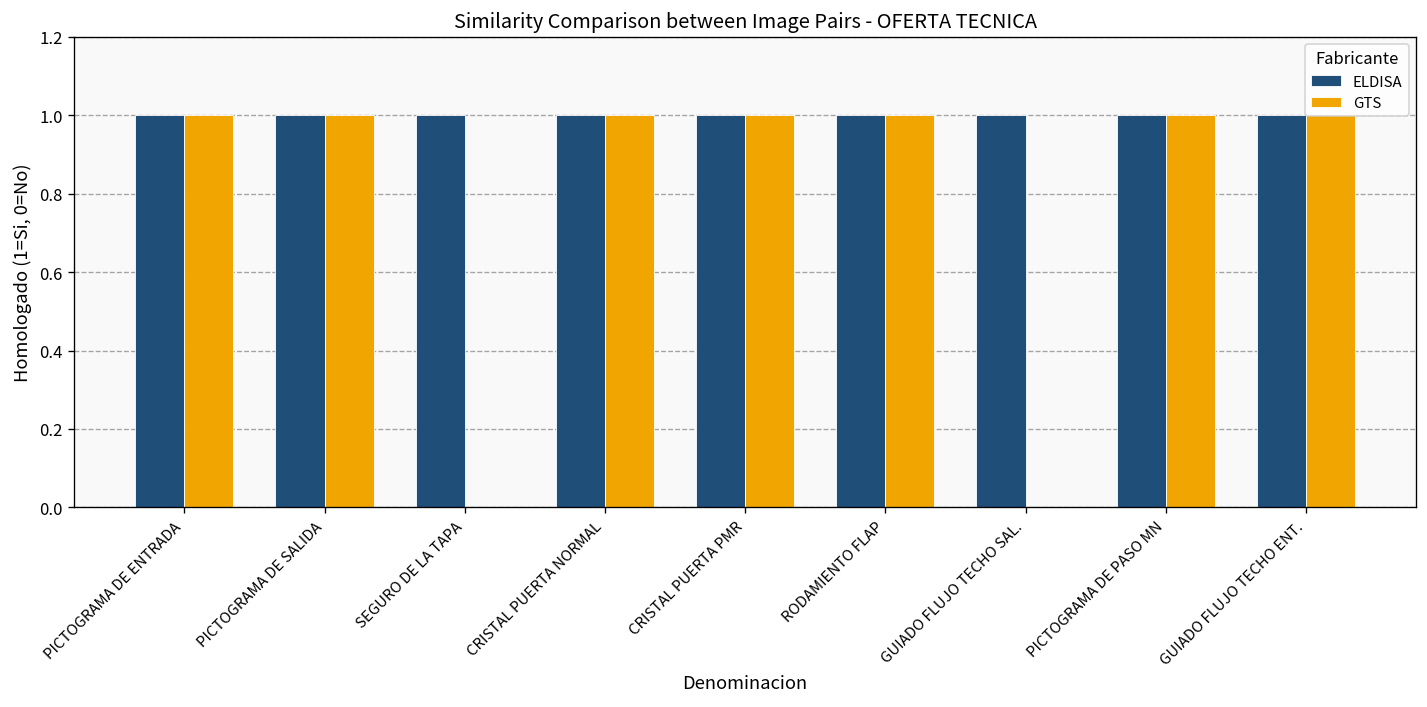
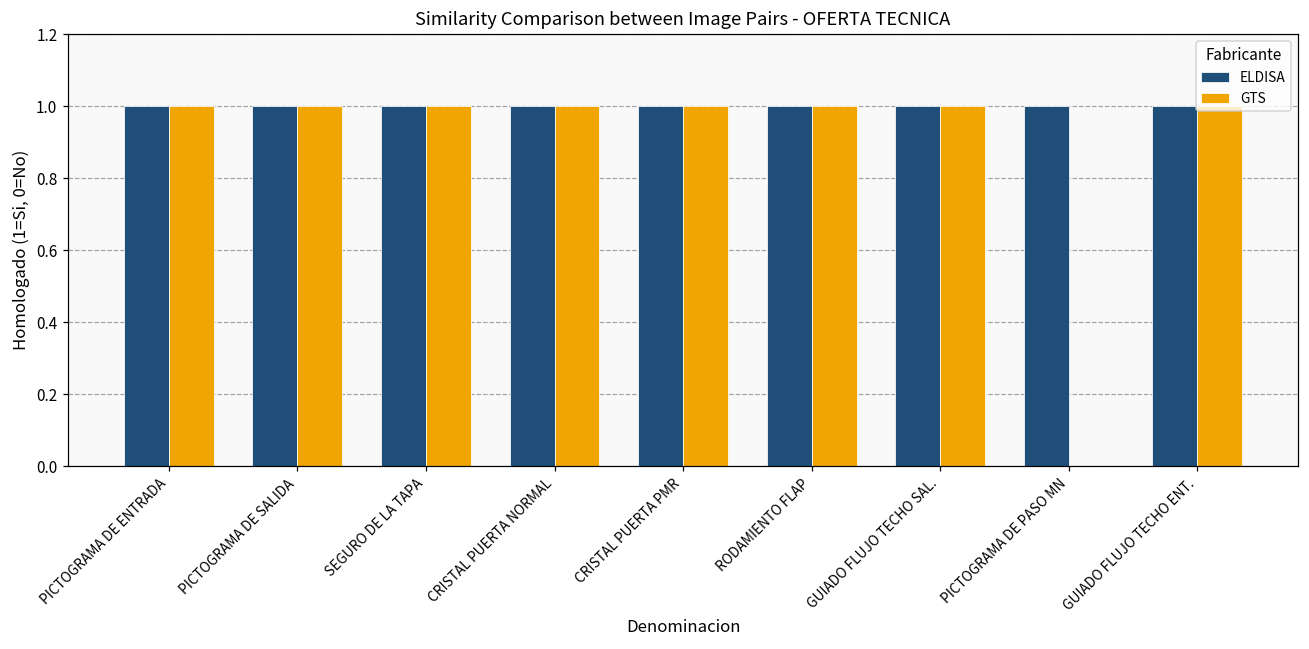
GTS, SEGURO DE LA TAPA: 0 -> 1
GTS, GUIADO FLUJO TECHO SAL.: 0 -> 1
GTS, PICTOGRAMA DE PASO MN: 1 -> 0
